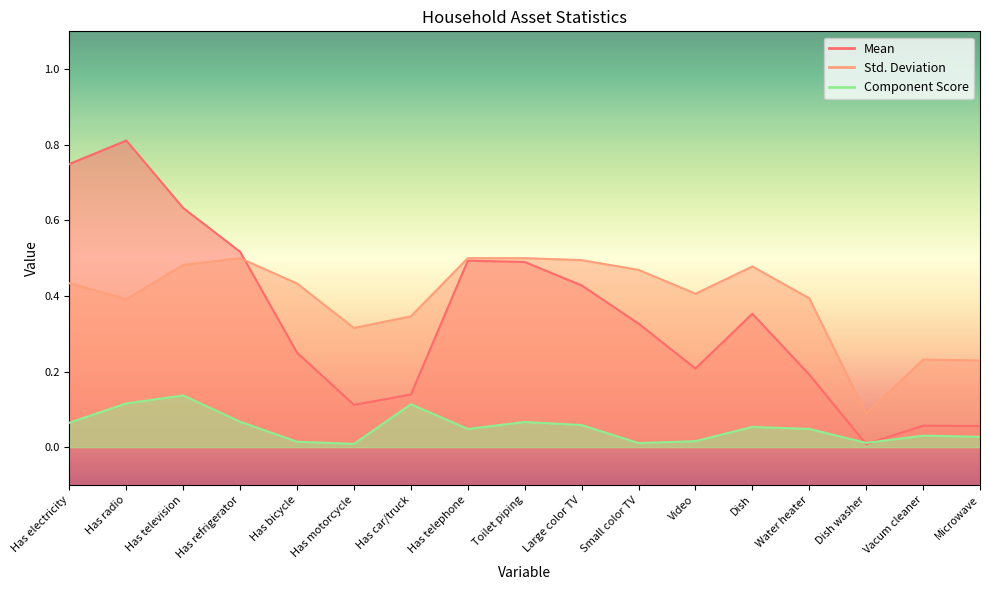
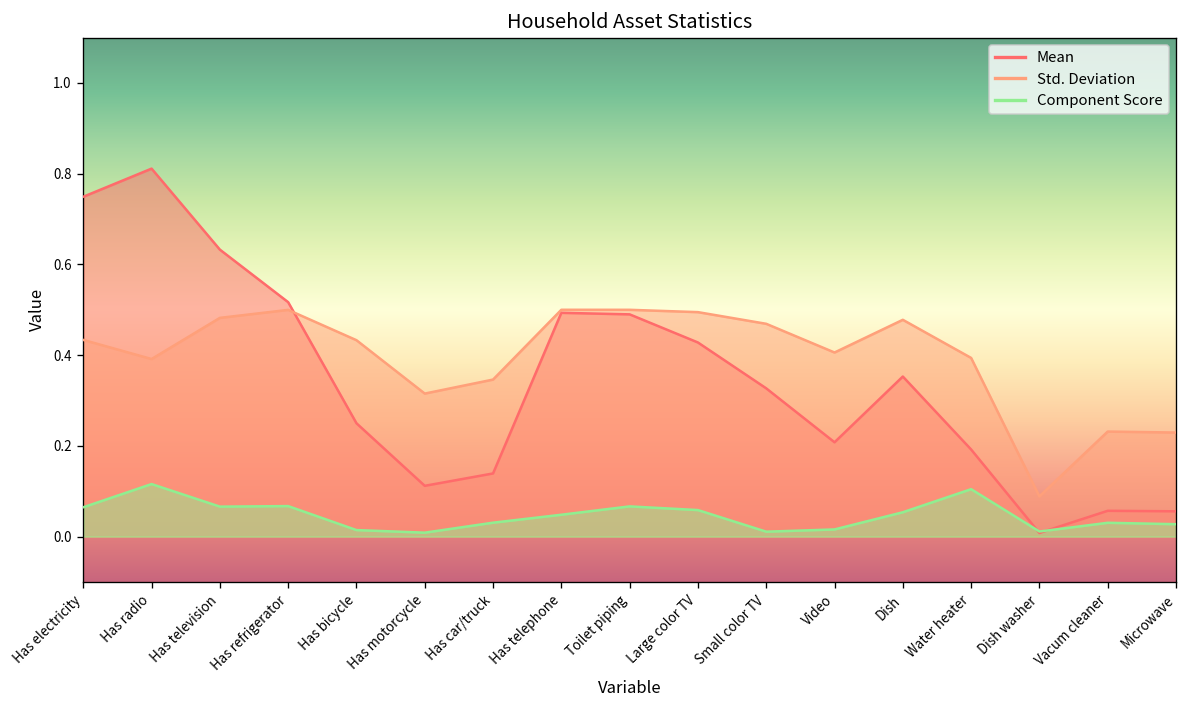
Component Score, Has television: 0.14 -> 0.07
Component Score, Has car/truck: 0.11 -> 0.03
Component Score, Water heater: 0.05 -> 0.10
